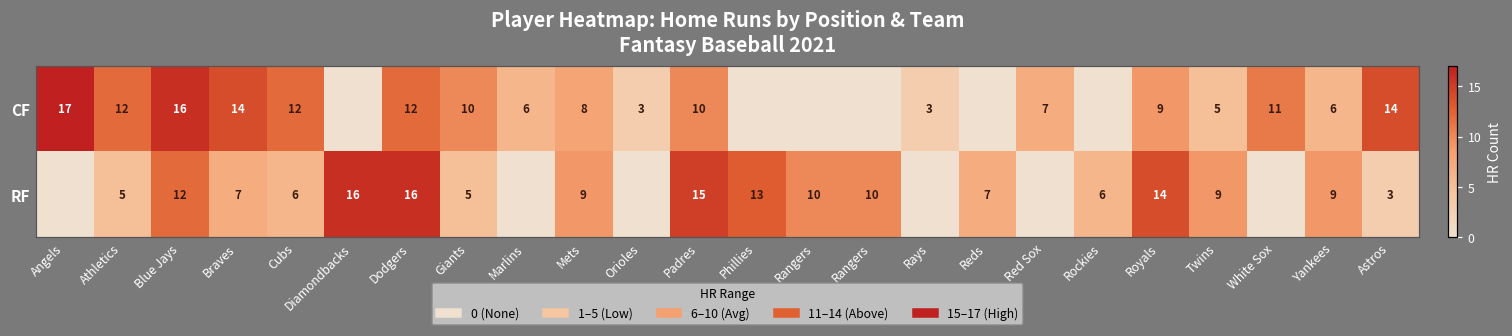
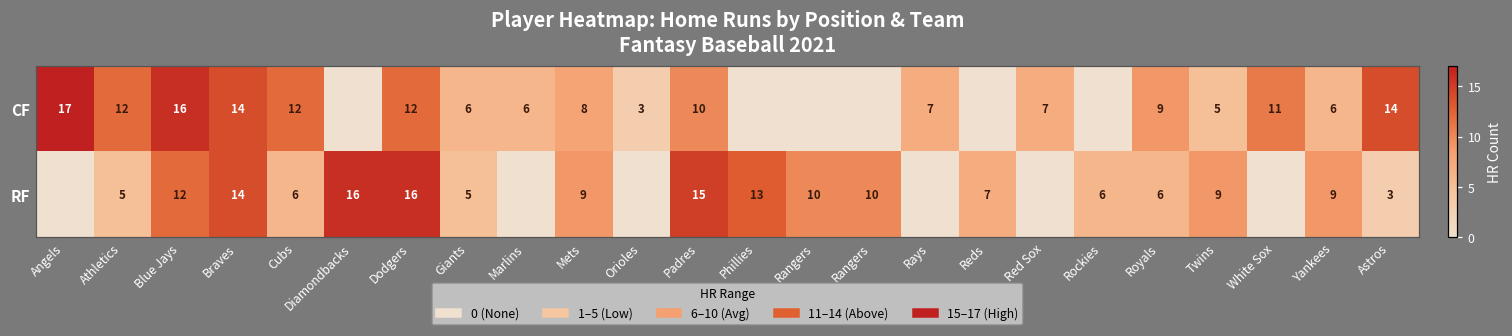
CF, Giants: 10 -> 6
CF, Rays: 3 -> 7
RF, Braves: 7 -> 14
RF, Royals: 14 -> 6
